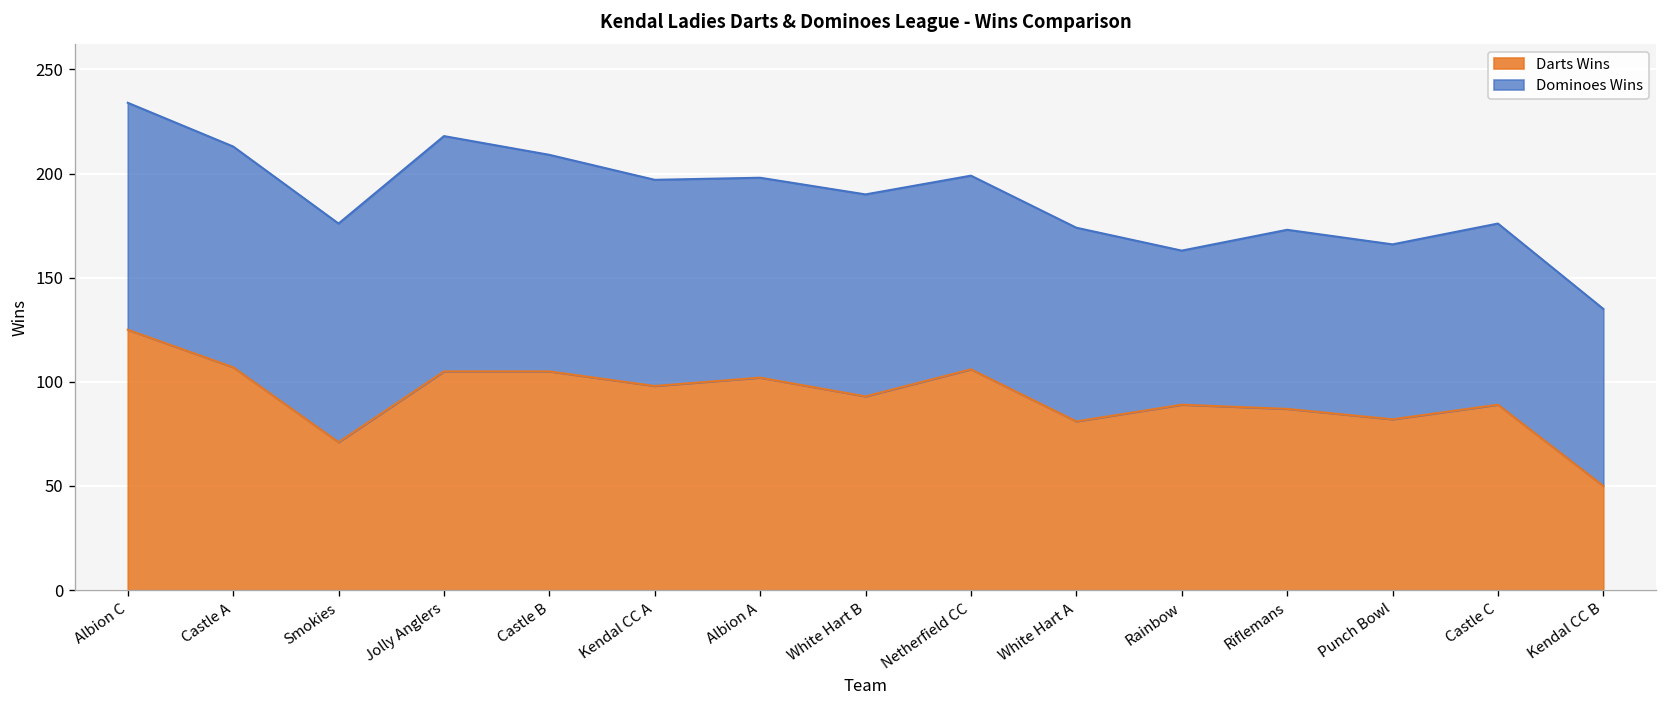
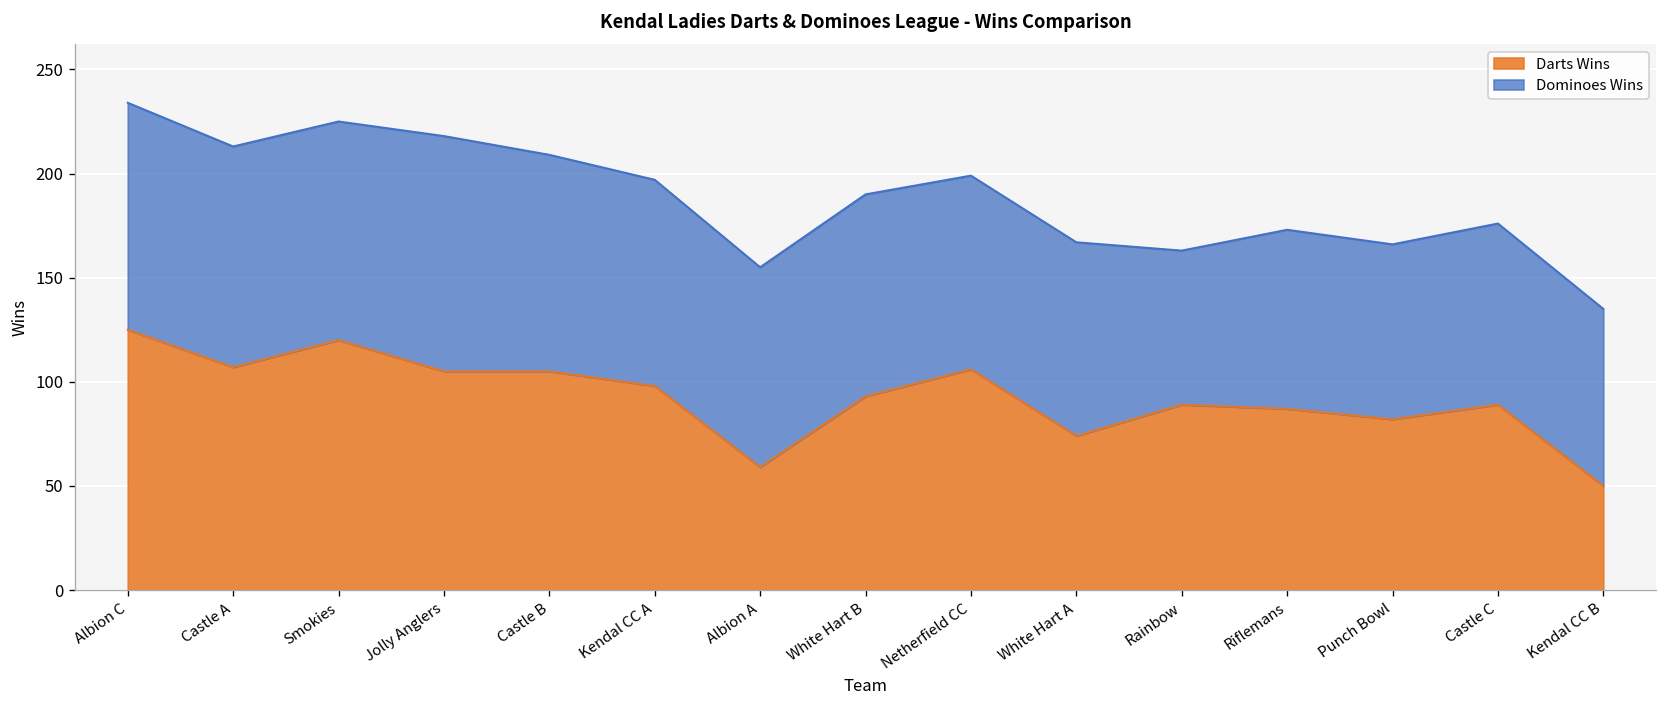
Darts Wins, Smokies: 71 -> 120
Darts Wins, Albion A: 102 -> 59
Darts Wins, White Hart A: 81 -> 74
